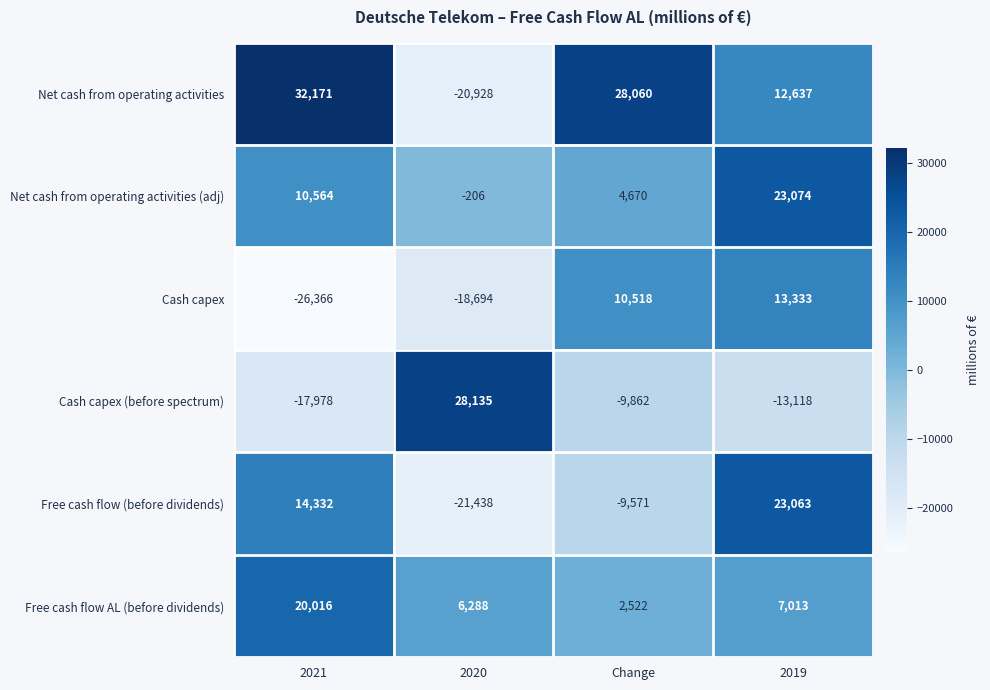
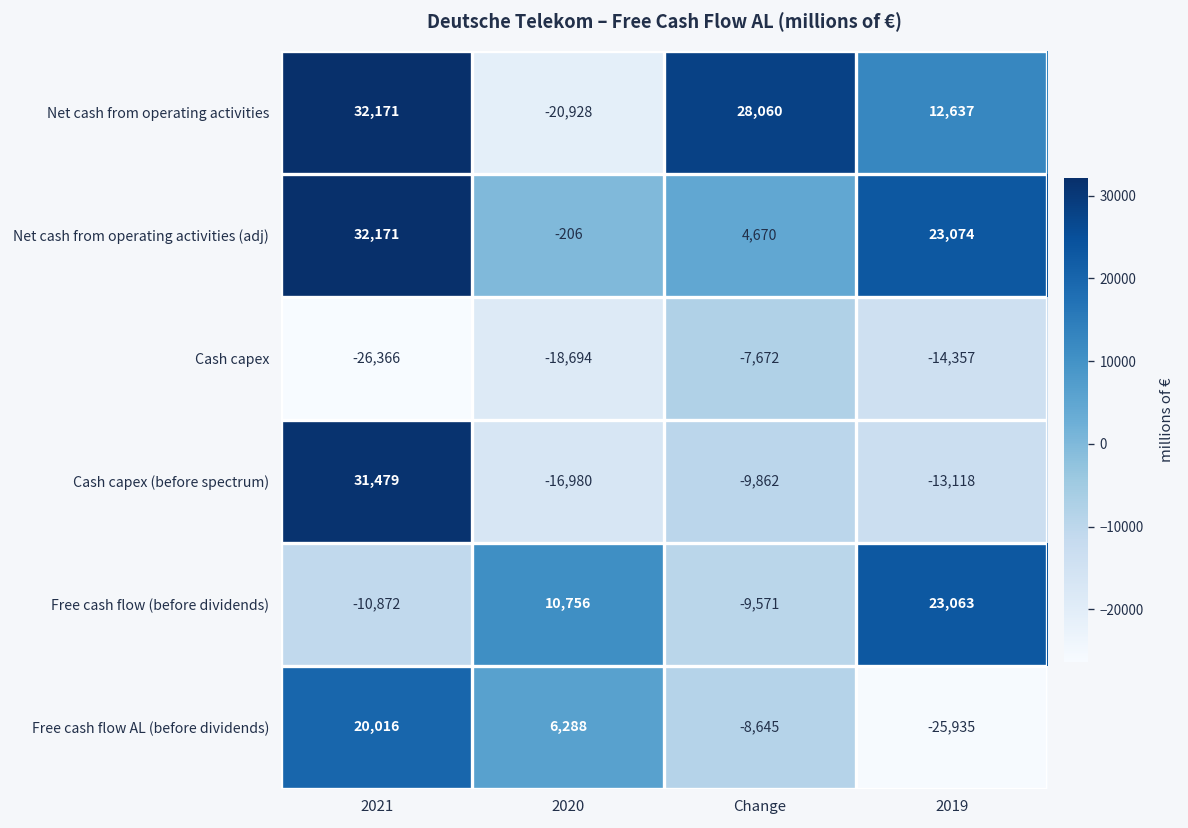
Net cash from operating activities (adj), 2021: 10,564 -> 32,171
Cash capex, Change: 10,518 -> -7,672
Cash capex, 2019: 13,333 -> -14,357
Cash capex (before spectrum), 2021: -17,978 -> 31,479
Cash capex (before spectrum), 2020: 28,135 -> -16,980
Free cash flow (before dividends), 2021: 14,332 -> -10,872
Free cash flow (before dividends), 2020: -21,438 -> 10,756
Free cash flow AL (before dividends), Change: 2,522 -> -8,645
Free cash flow AL (before dividends), 2019: 7,013 -> -25,935
